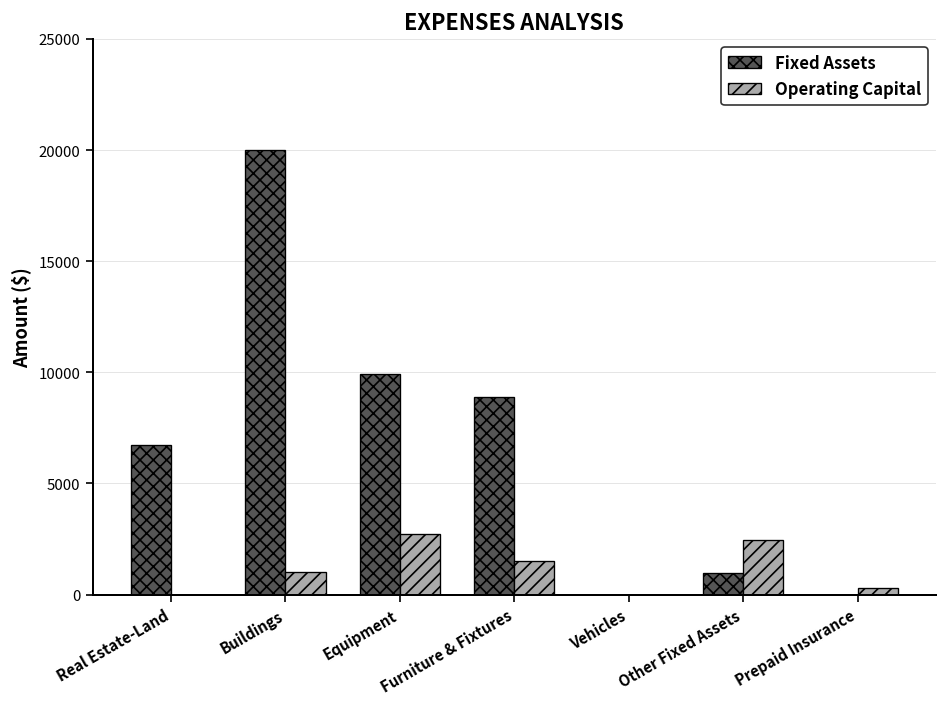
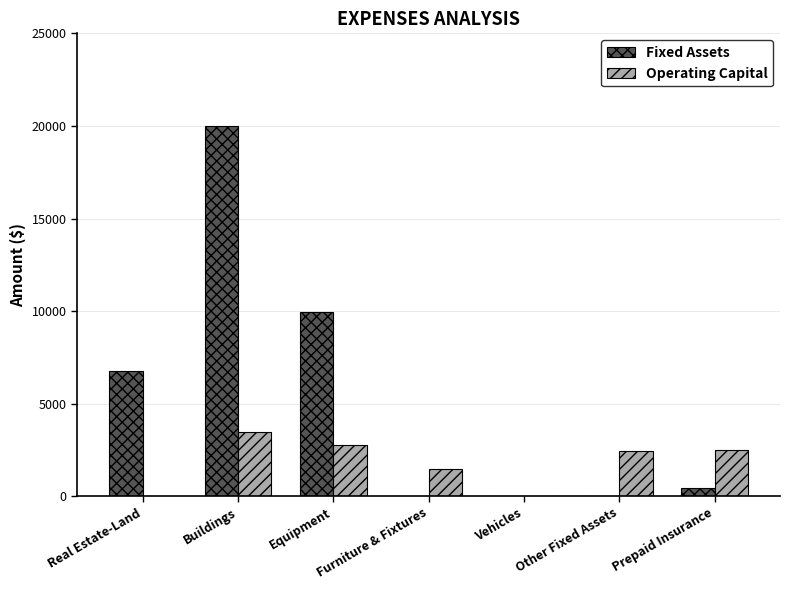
Operating Capital, Buildings: 1000 -> 3500
Fixed Assets, Furniture & Fixtures: 8900 -> 0
Fixed Assets, Other Fixed Assets: 1000 -> 0
Fixed Assets, Prepaid Insurance: 0 -> 400
Operating Capital, Prepaid Insurance: 300 -> 2500
